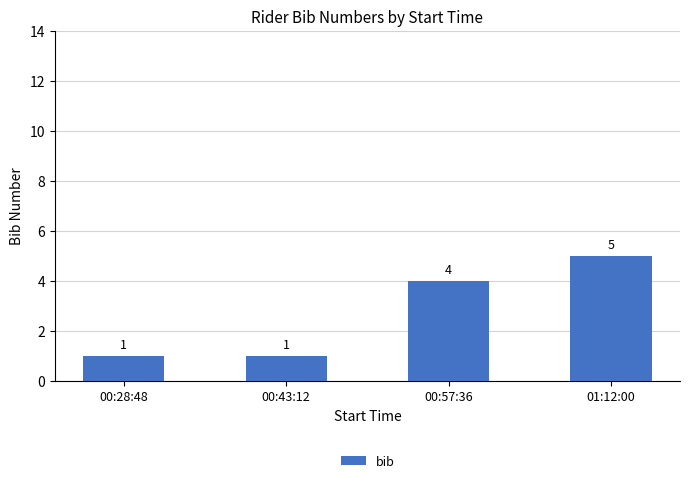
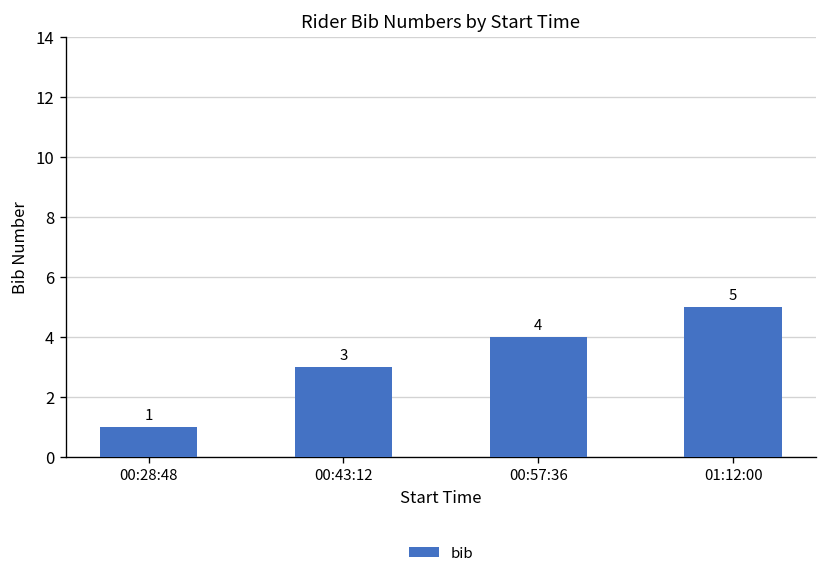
00:43:12: 1 -> 3
